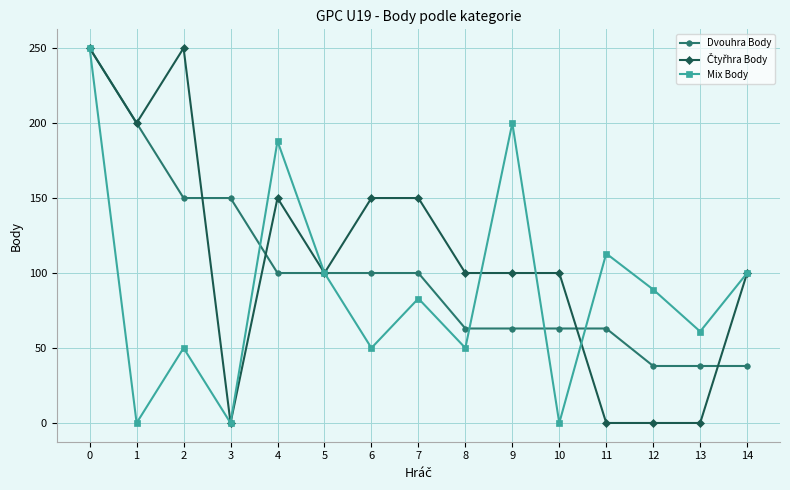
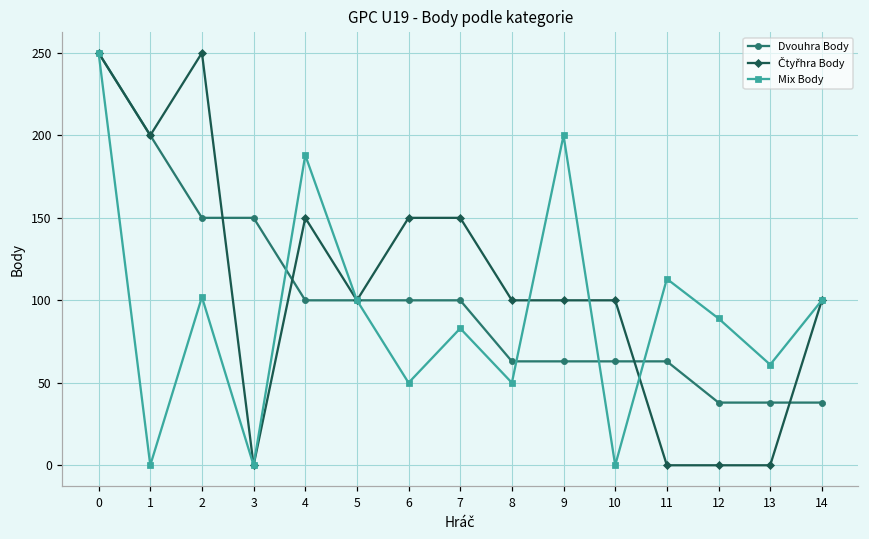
Mix Body, 2: 50 -> 102
